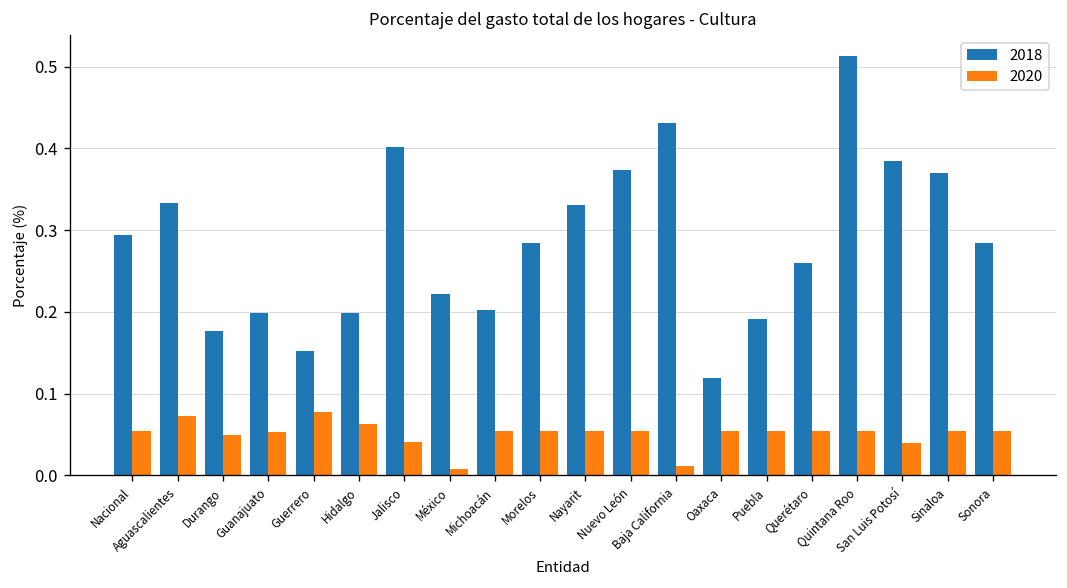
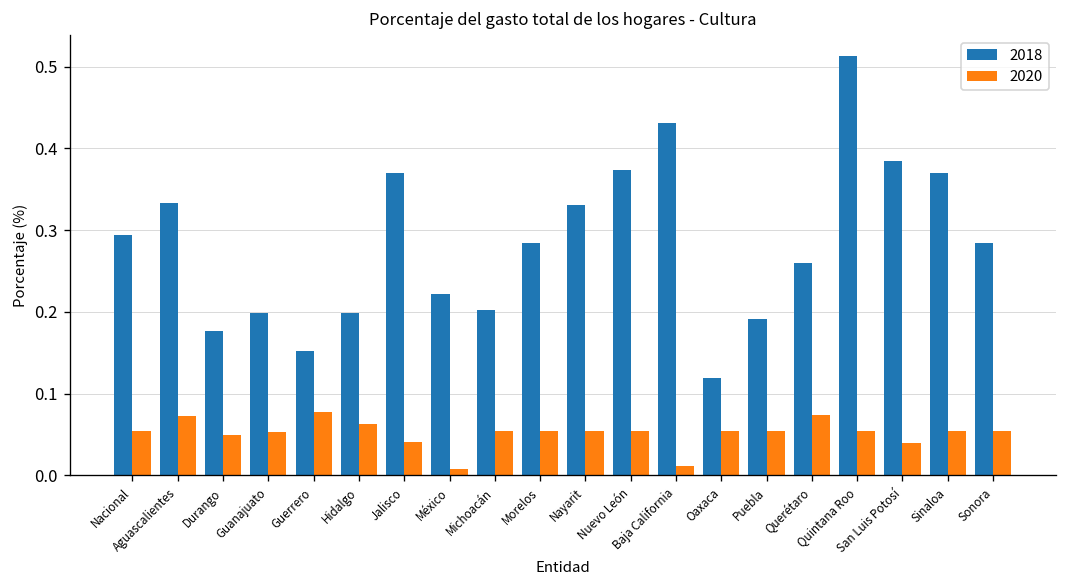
2018, Jalisco: 0.40 -> 0.37
2020, Querétaro: 0.05 -> 0.07
